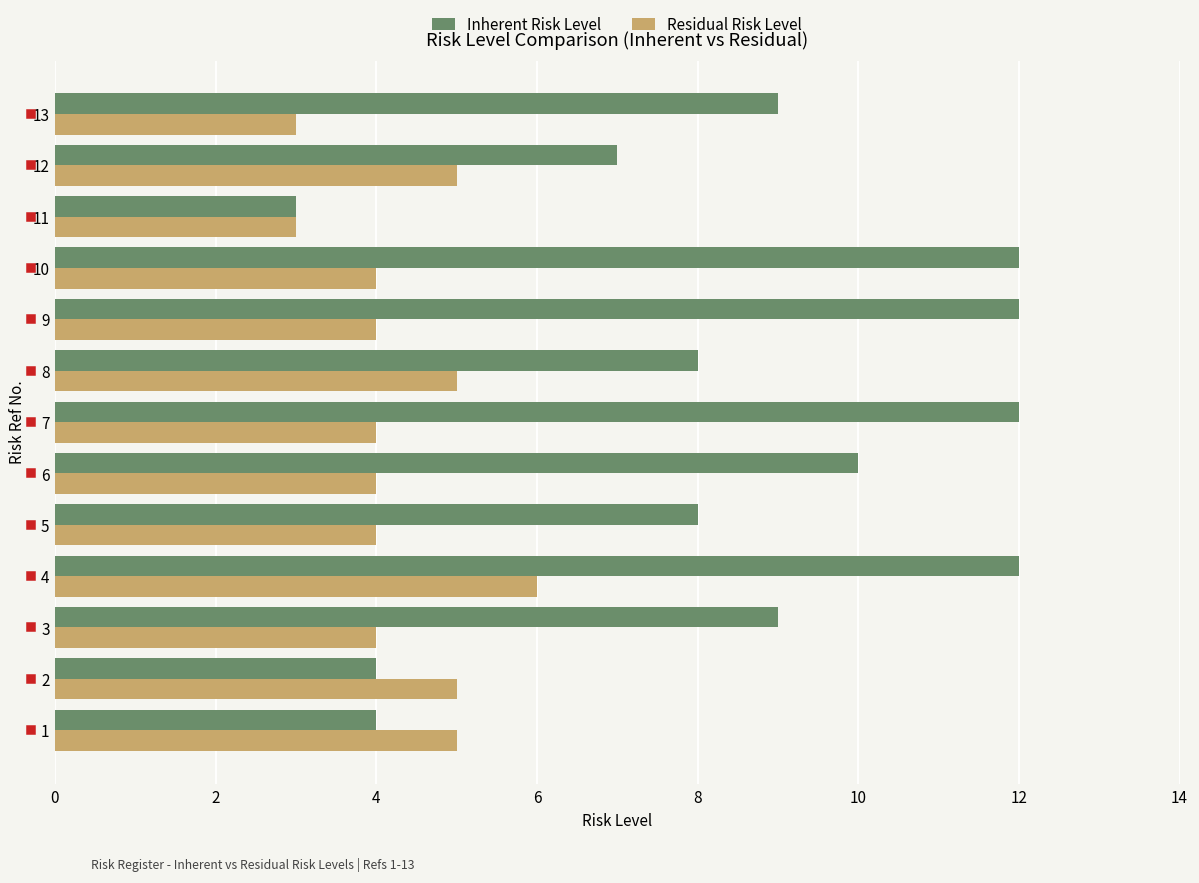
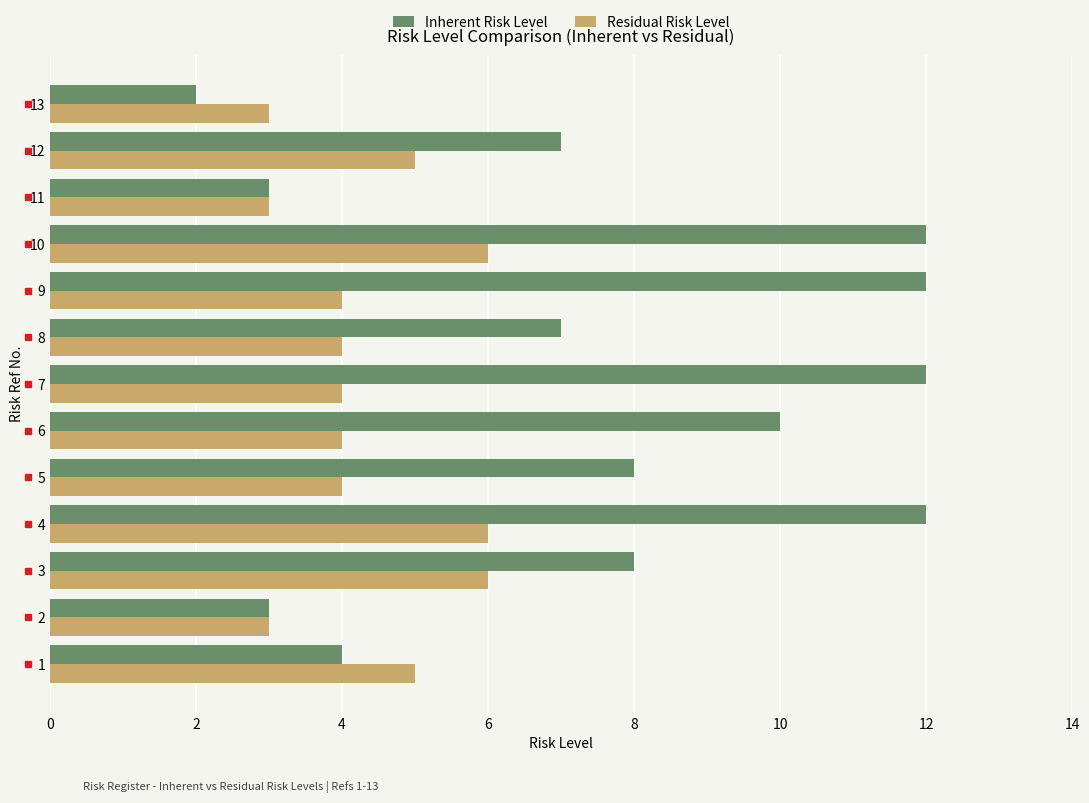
Inherent Risk Level, 13: 9 -> 2
Residual Risk Level, 10: 4 -> 6
Inherent Risk Level, 8: 8 -> 7
Residual Risk Level, 8: 5 -> 4
Inherent Risk Level, 3: 9 -> 8
Residual Risk Level, 3: 4 -> 6
Inherent Risk Level, 2: 4 -> 3
Residual Risk Level, 2: 5 -> 3
